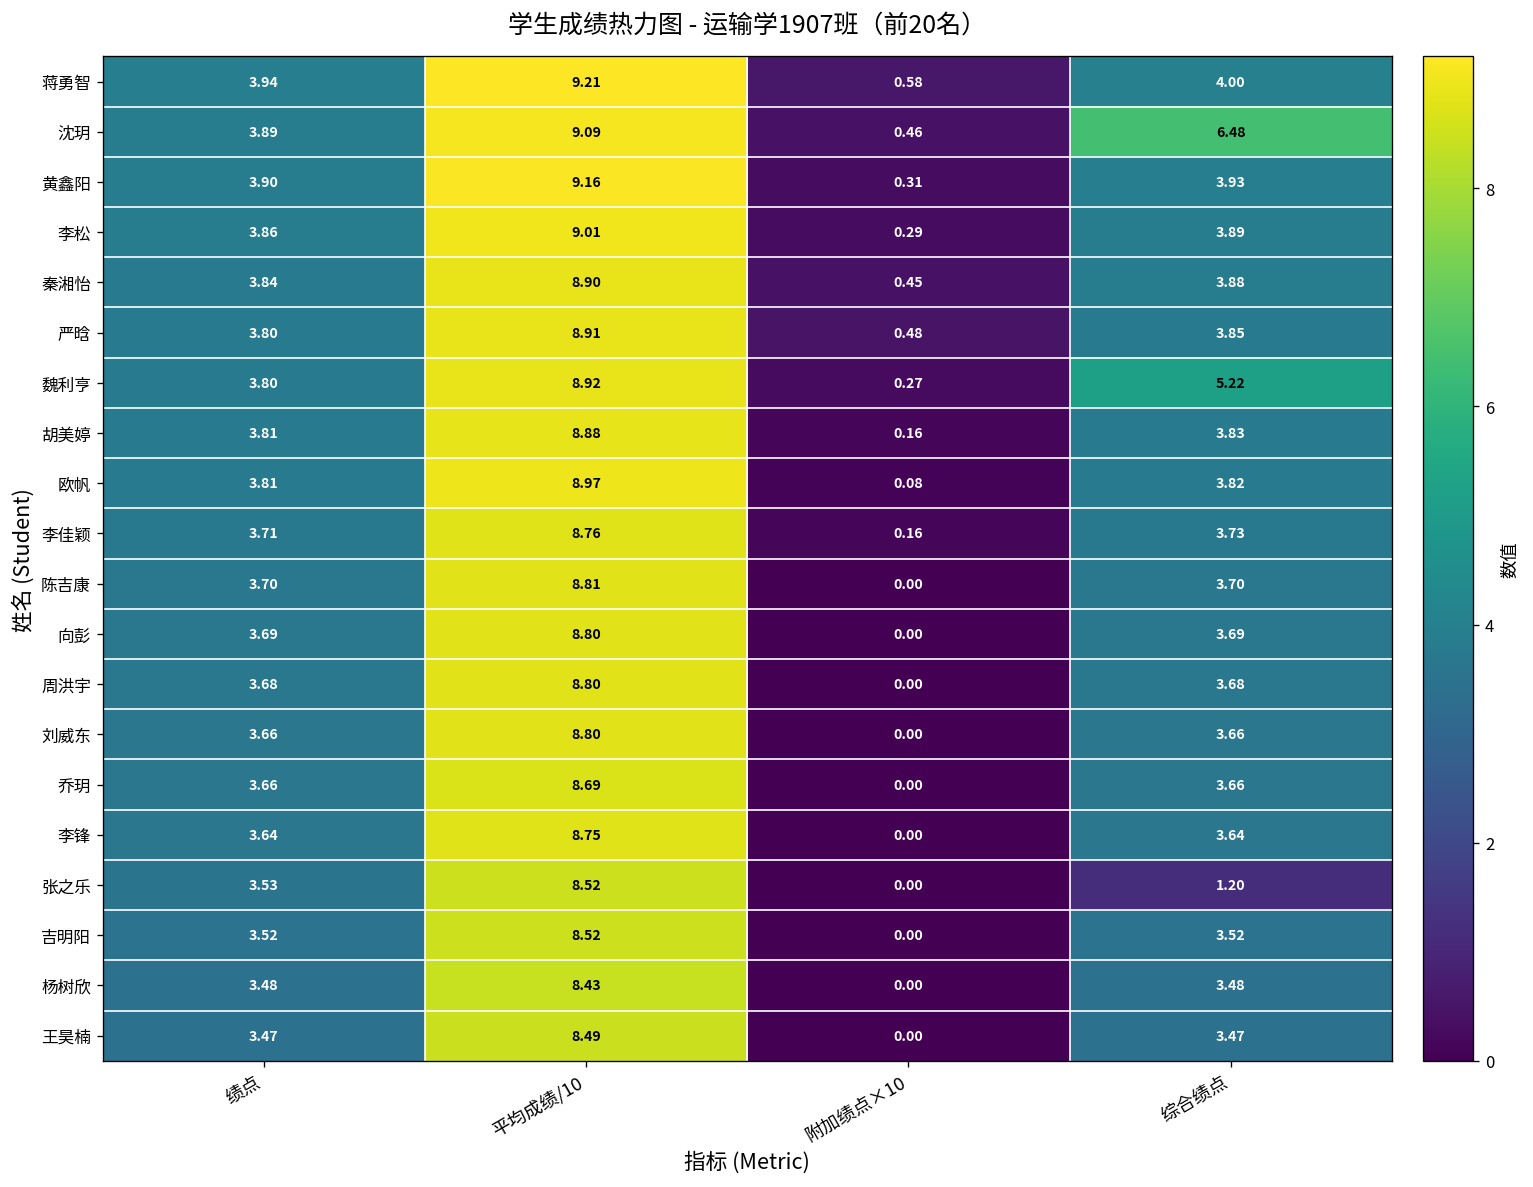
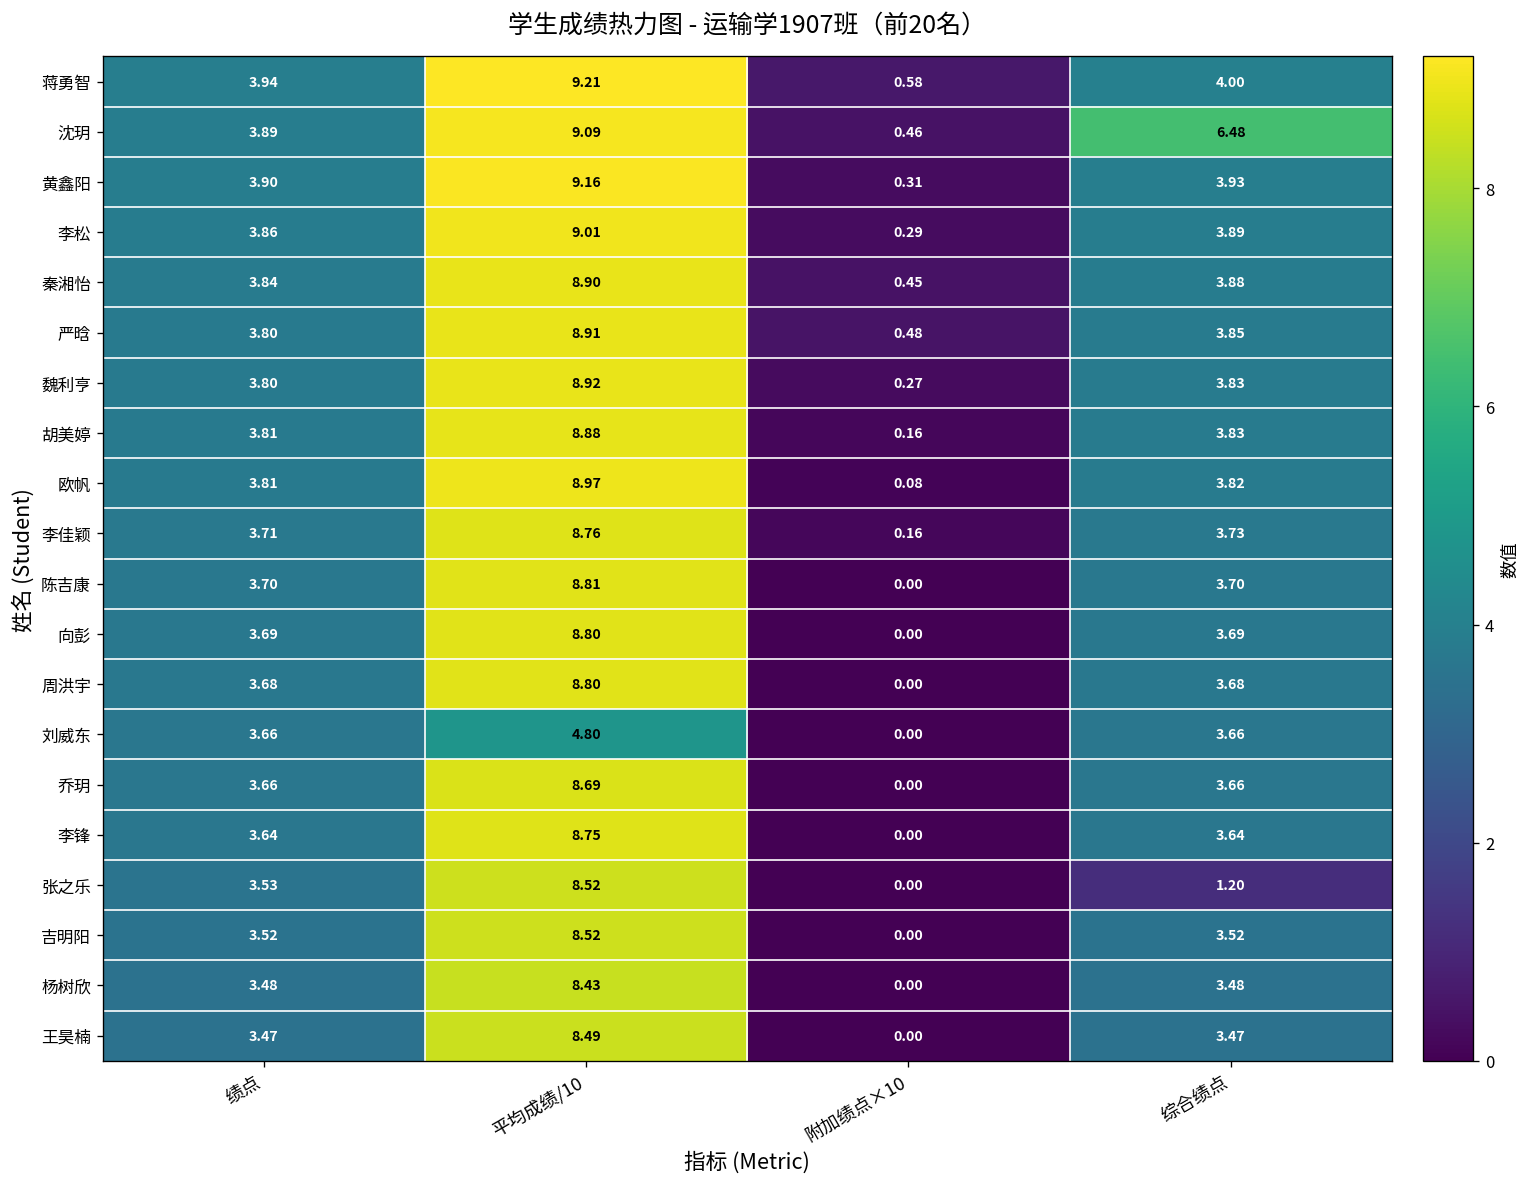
魏利亨, 综合绩点: 5.22 -> 3.83
刘威东, 平均成绩/10: 8.80 -> 4.80
